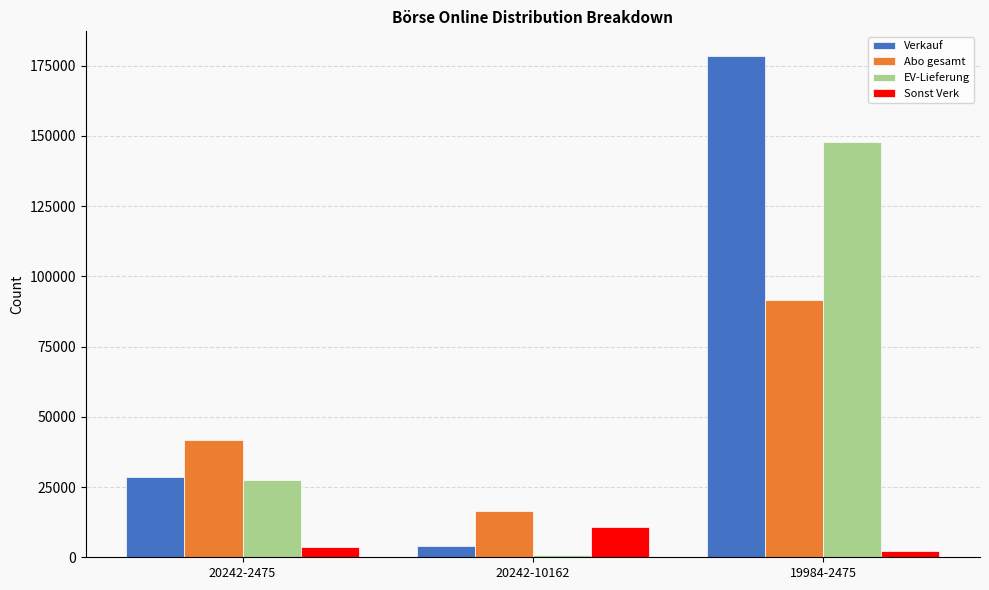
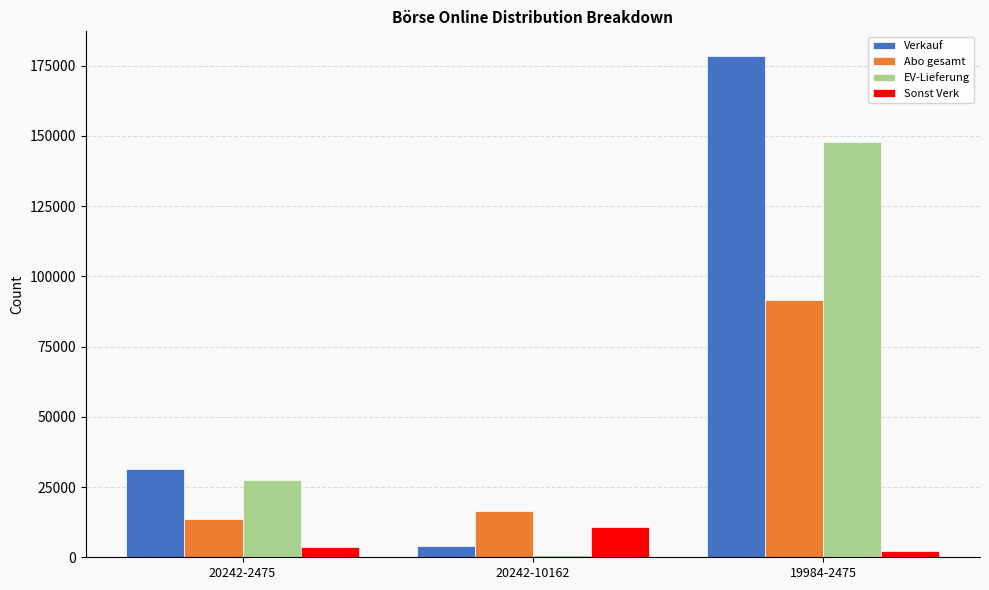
Verkauf, 20242-2475: 28000 -> 32000
Abo gesamt, 20242-2475: 42000 -> 14000
